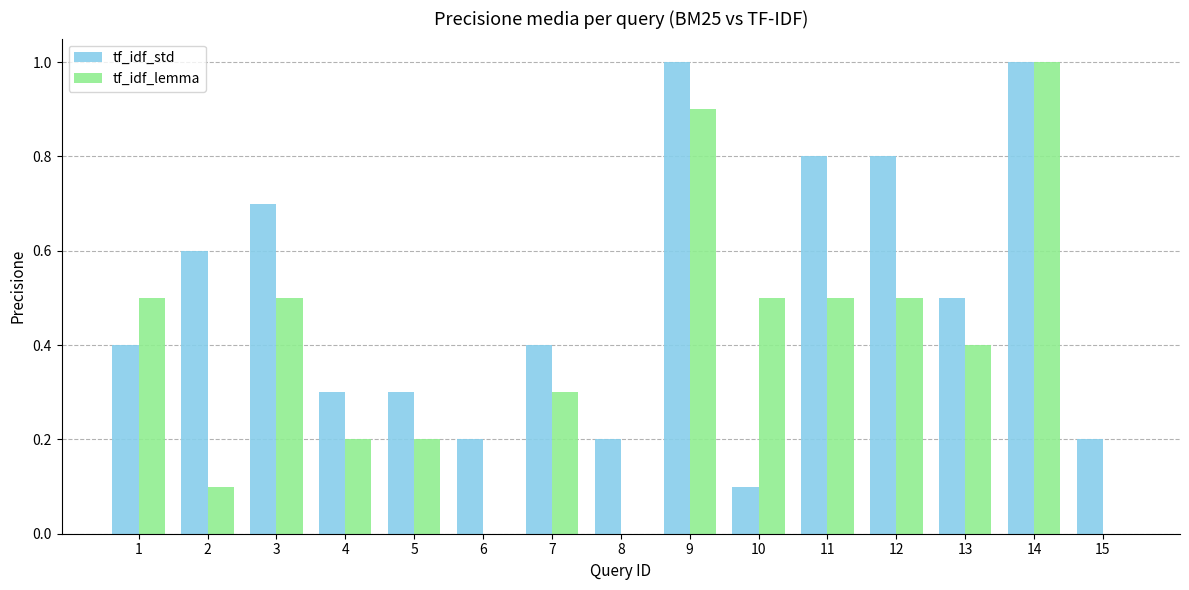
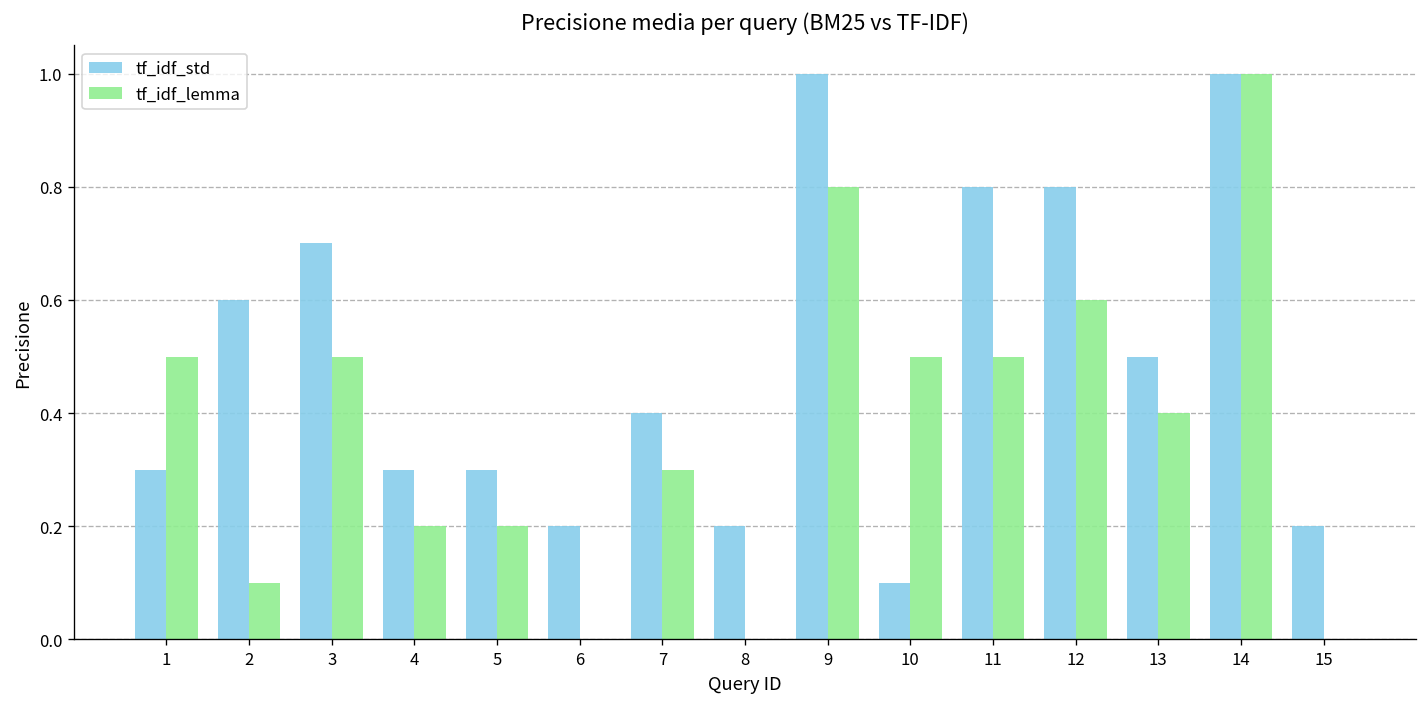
tf_idf_std, 1: 0.4 -> 0.3
tf_idf_lemma, 9: 0.9 -> 0.8
tf_idf_lemma, 12: 0.5 -> 0.6
